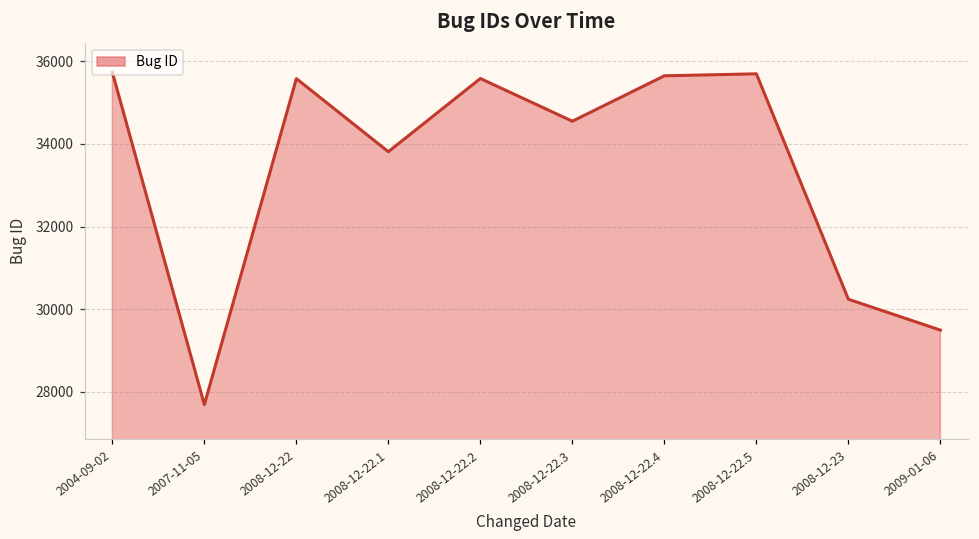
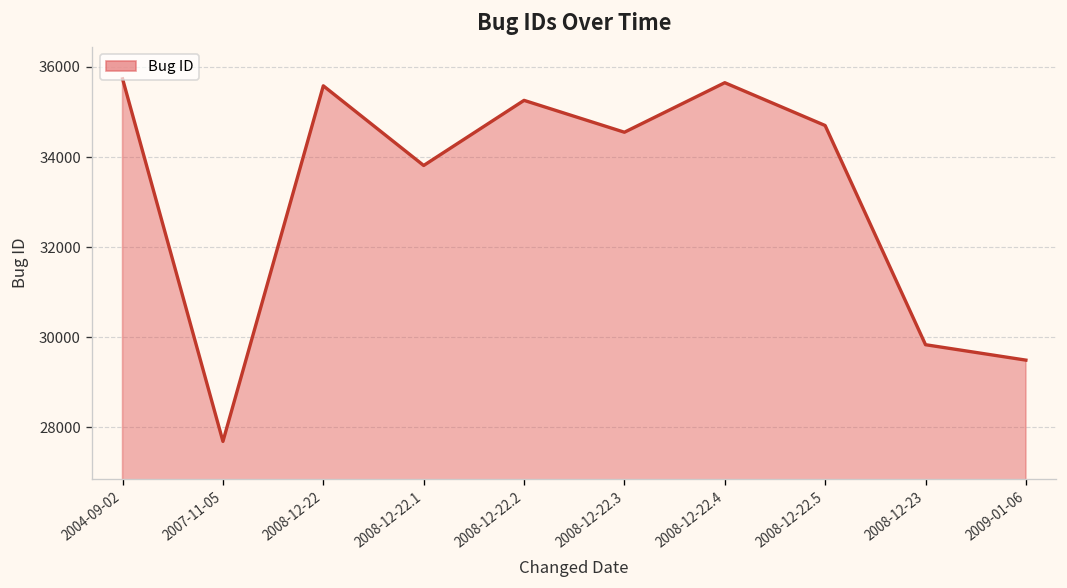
2008-12-22.2: 35600 -> 35300
2008-12-22.5: 35700 -> 34700
2008-12-23: 30200 -> 29800
